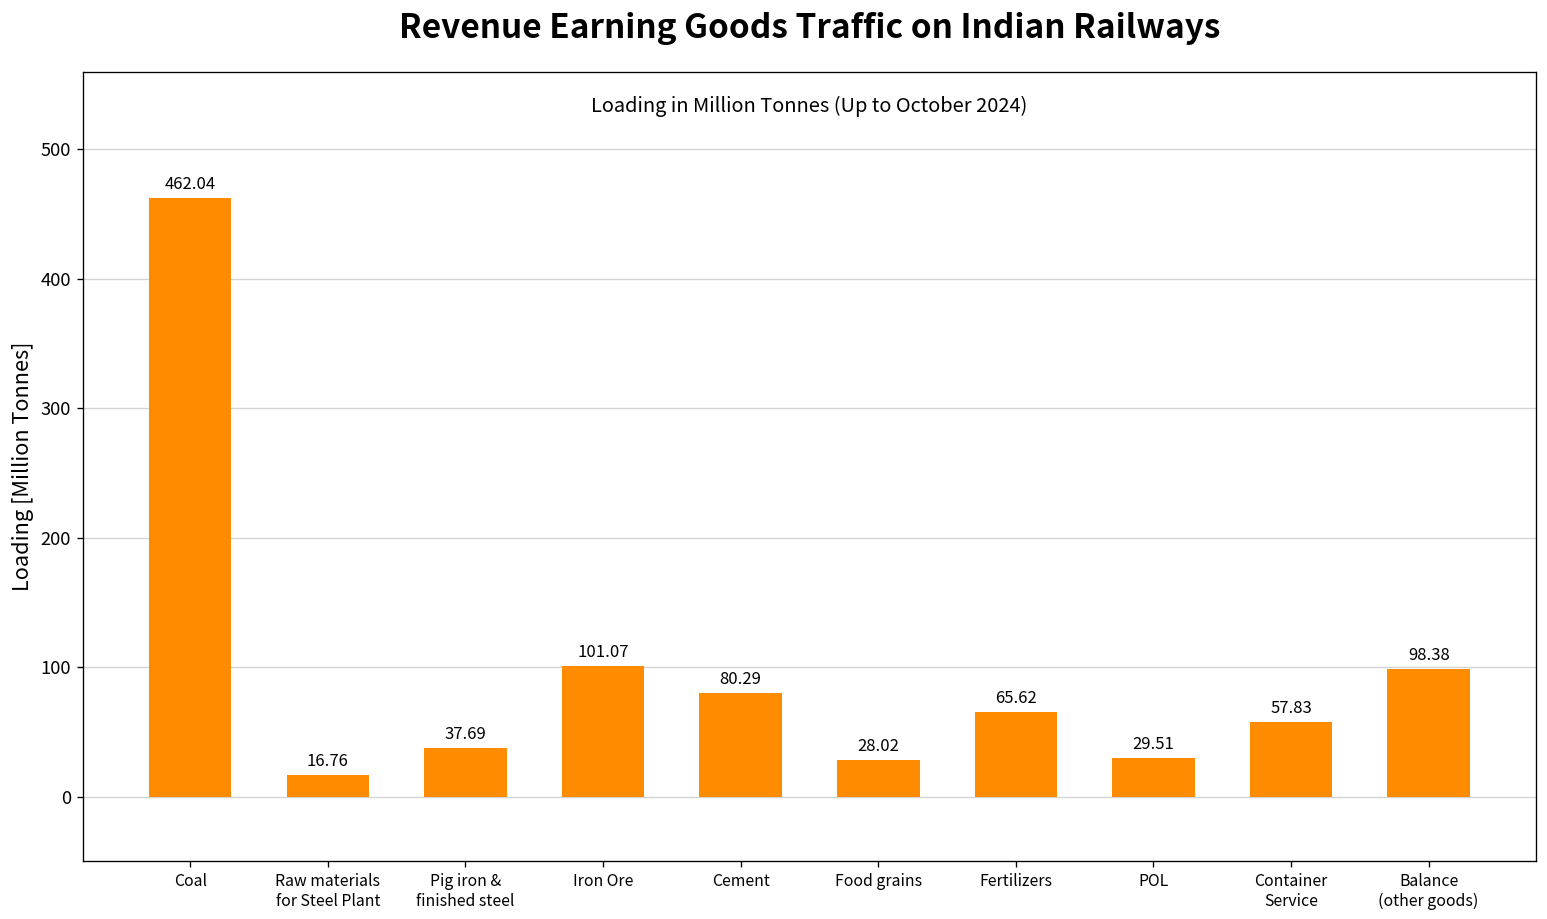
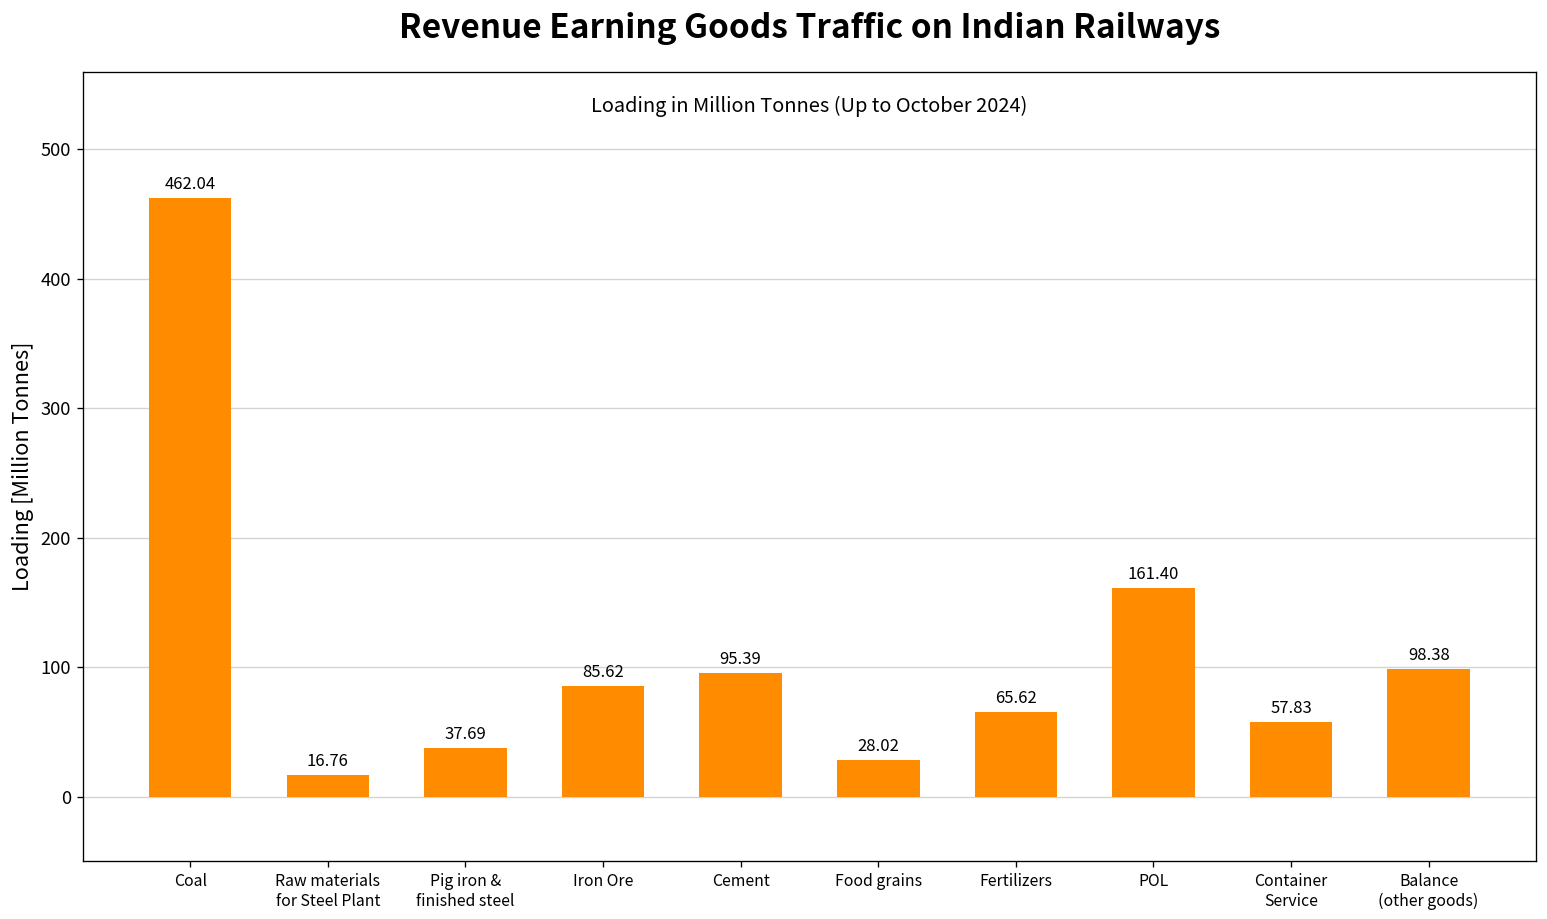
Iron Ore: 101.07 -> 85.62
Cement: 80.29 -> 95.39
POL: 29.51 -> 161.40
